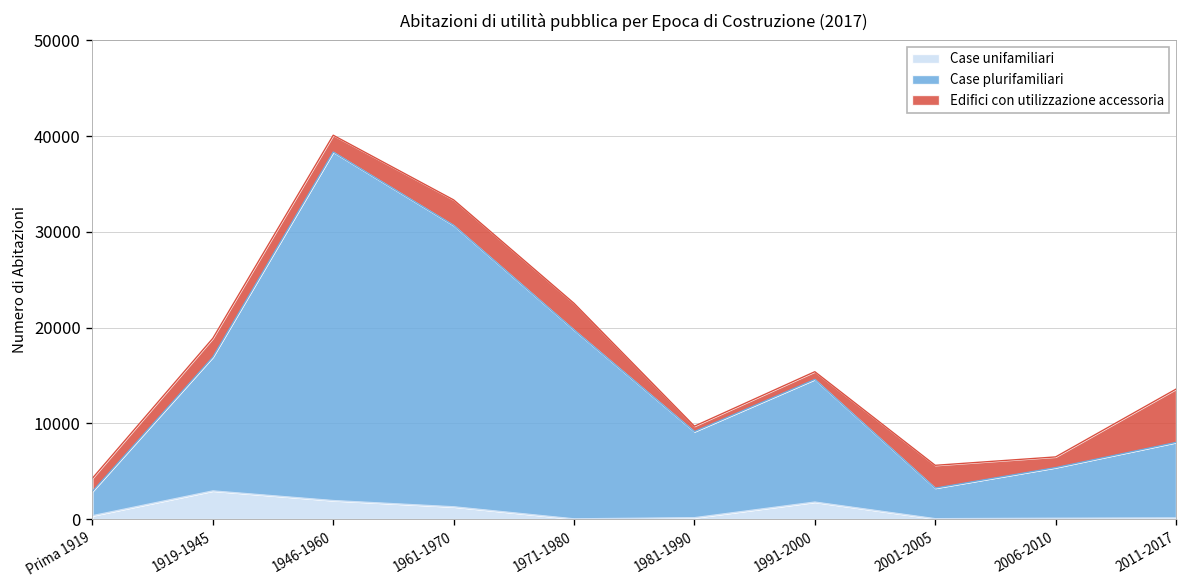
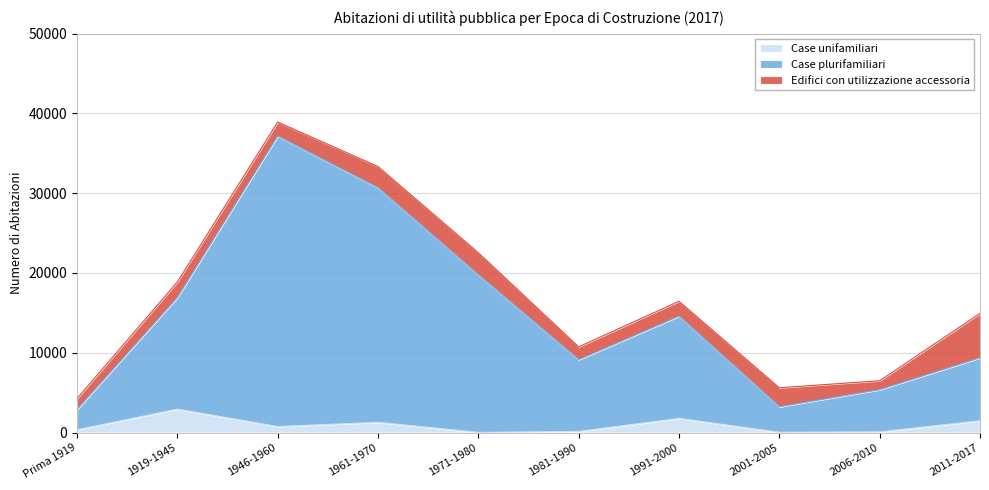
Case unifamiliari, 1946-1960: 2000 -> 1000
Edifici con utilizzazione accessoria, 1981-1990: 1000 -> 2000
Edifici con utilizzazione accessoria, 1991-2000: 1000 -> 2000
Case unifamiliari, 2011-2017: 0 -> 1000
